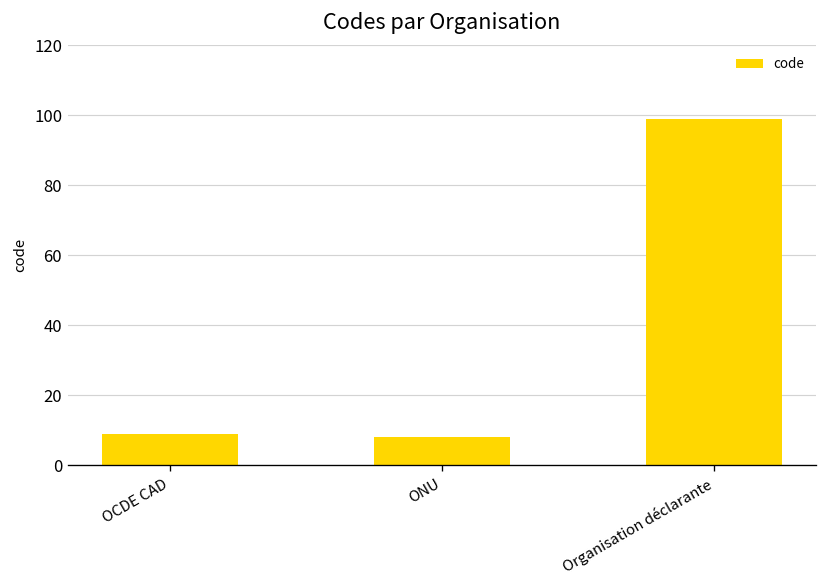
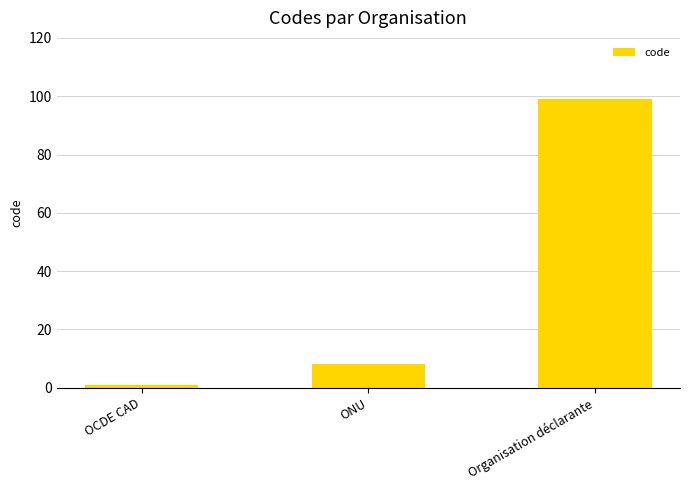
OCDE CAD: 9 -> 1
